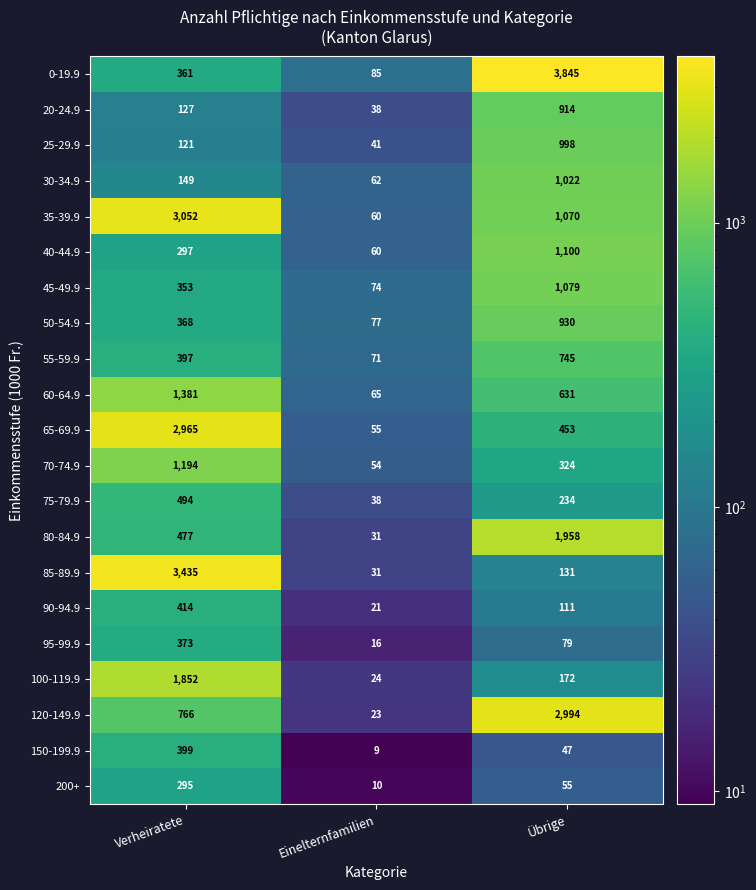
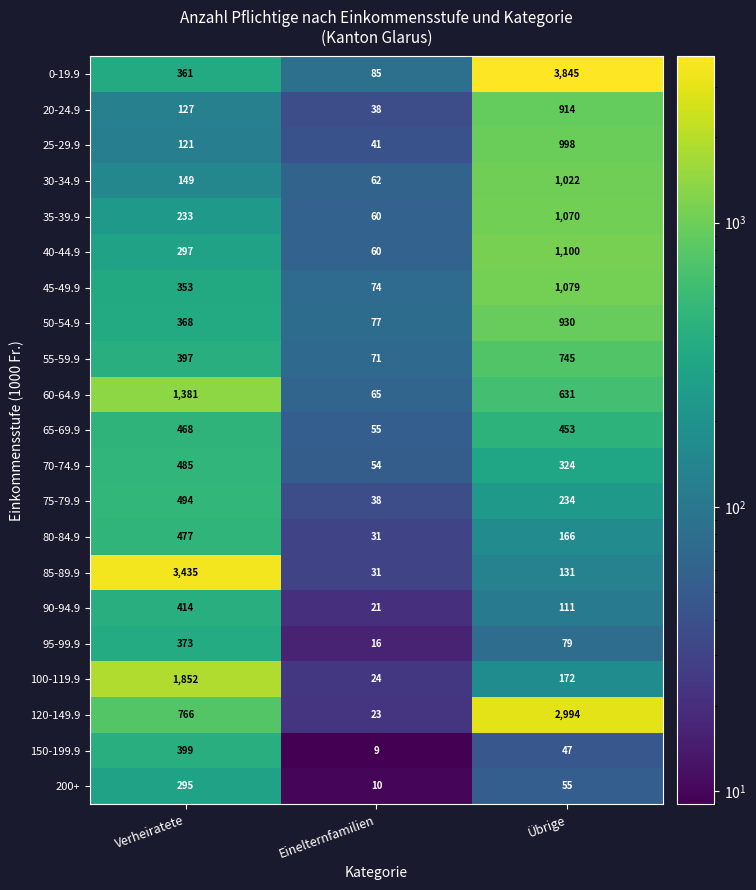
35-39.9, Verheiratete: 3,052 -> 233
65-69.9, Verheiratete: 2,965 -> 468
70-74.9, Verheiratete: 1,194 -> 485
80-84.9, Übrige: 1,958 -> 166
